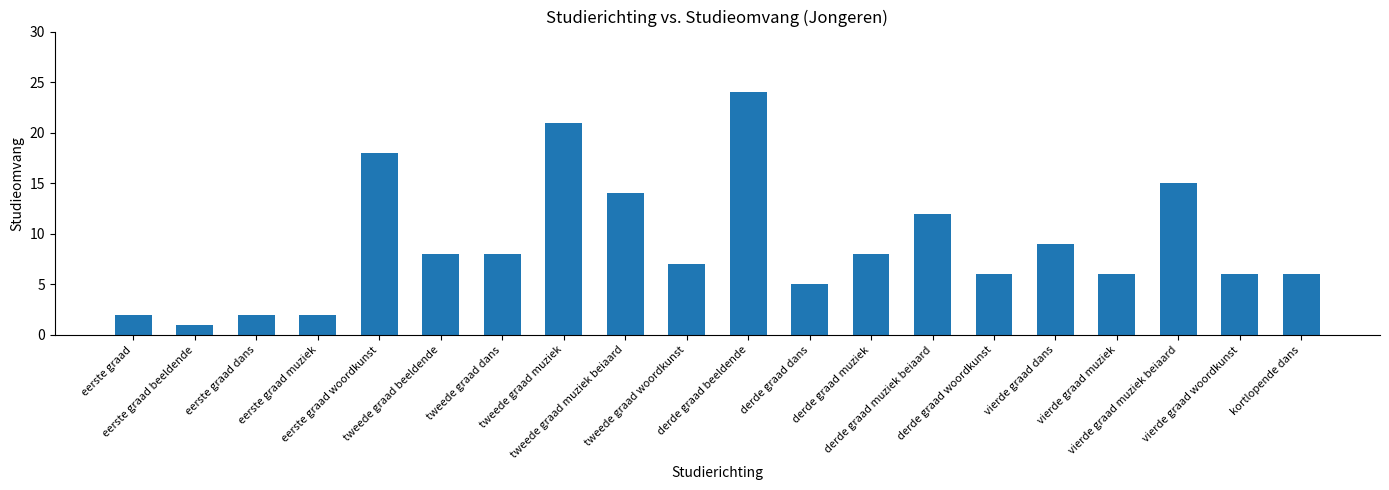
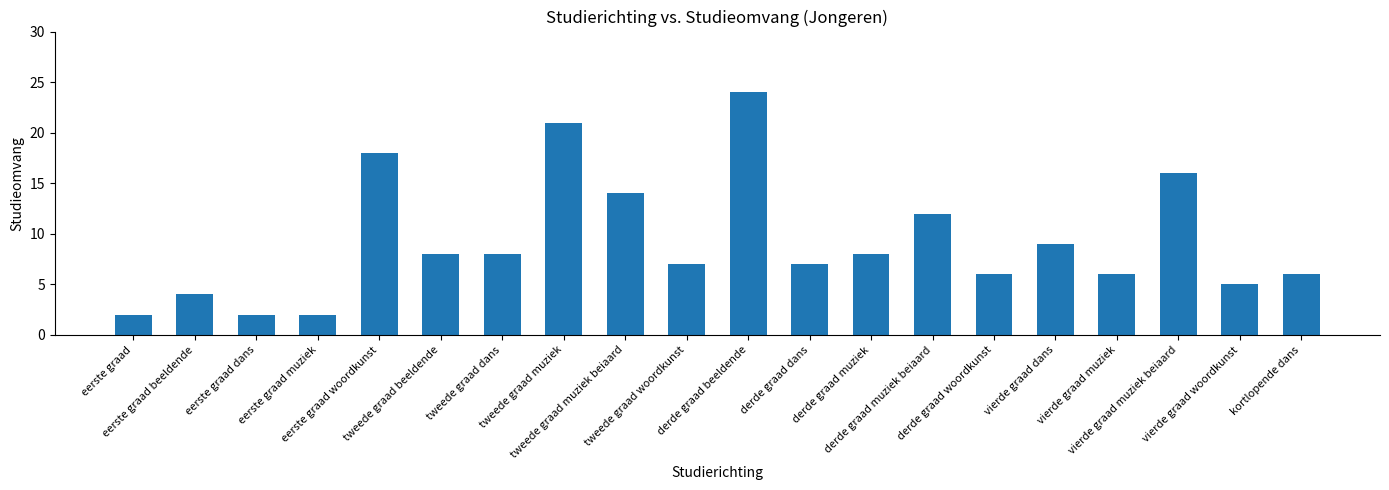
eerste graad beeldende: 1 -> 4
derde graad dans: 5 -> 7
vierde graad muziek beiaard: 15 -> 16
vierde graad woordkunst: 6 -> 5
